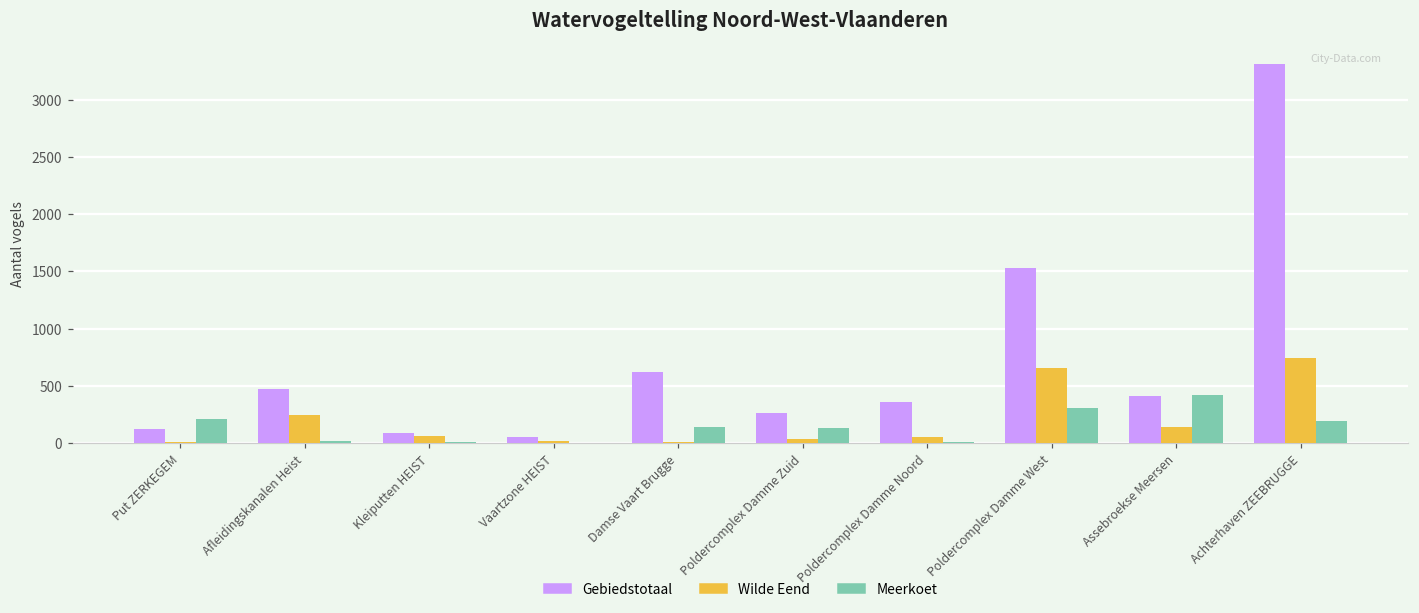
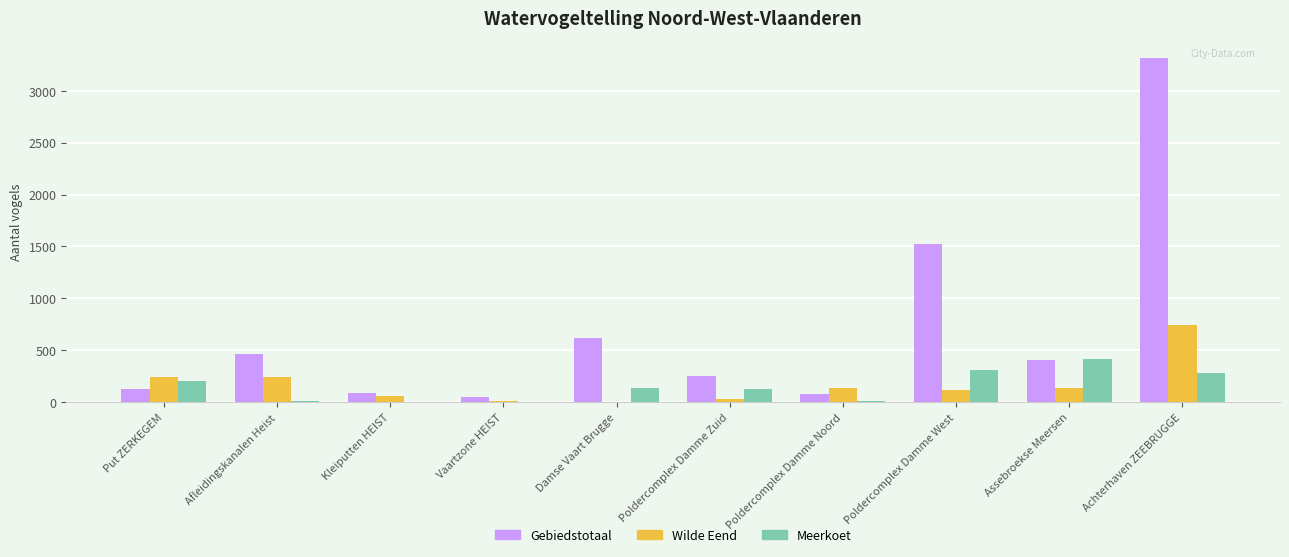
Wilde Eend, Put ZERKEGEM: 10 -> 250
Gebiedstotaal, Poldercomplex Damme Noord: 360 -> 80
Wilde Eend, Poldercomplex Damme Noord: 50 -> 140
Wilde Eend, Poldercomplex Damme West: 650 -> 120
Meerkoet, Achterhaven ZEEBRUGGE: 190 -> 280
